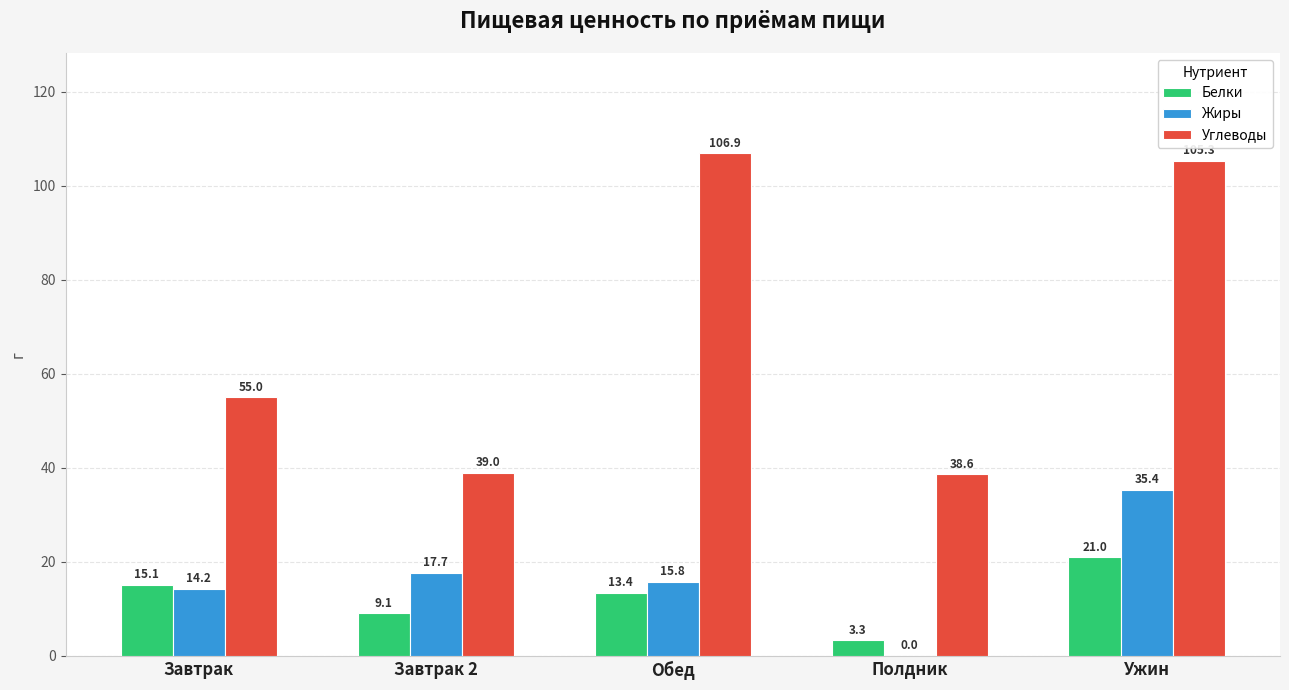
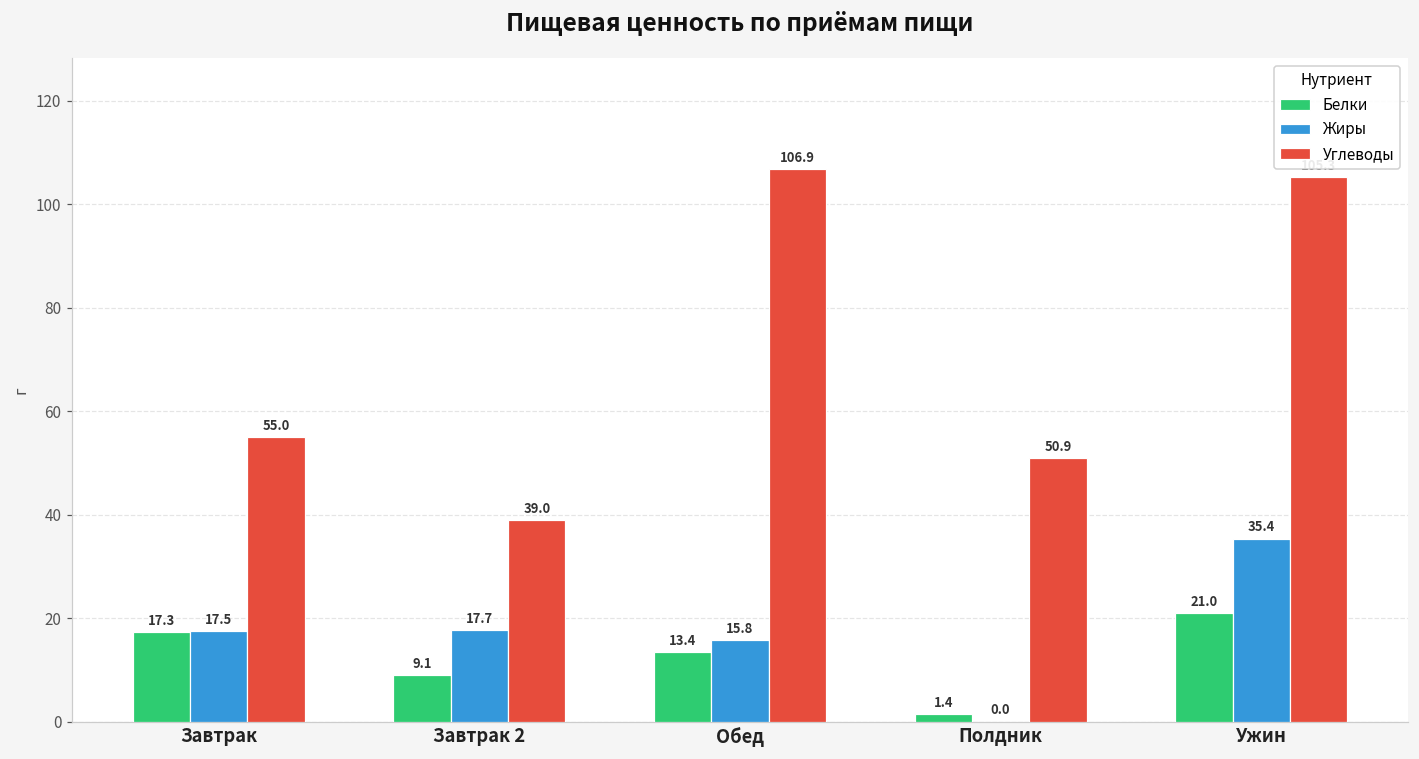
Белки, Завтрак: 15.1 -> 17.3
Жиры, Завтрак: 14.2 -> 17.5
Белки, Полдник: 3.3 -> 1.4
Углеводы, Полдник: 38.6 -> 50.9
